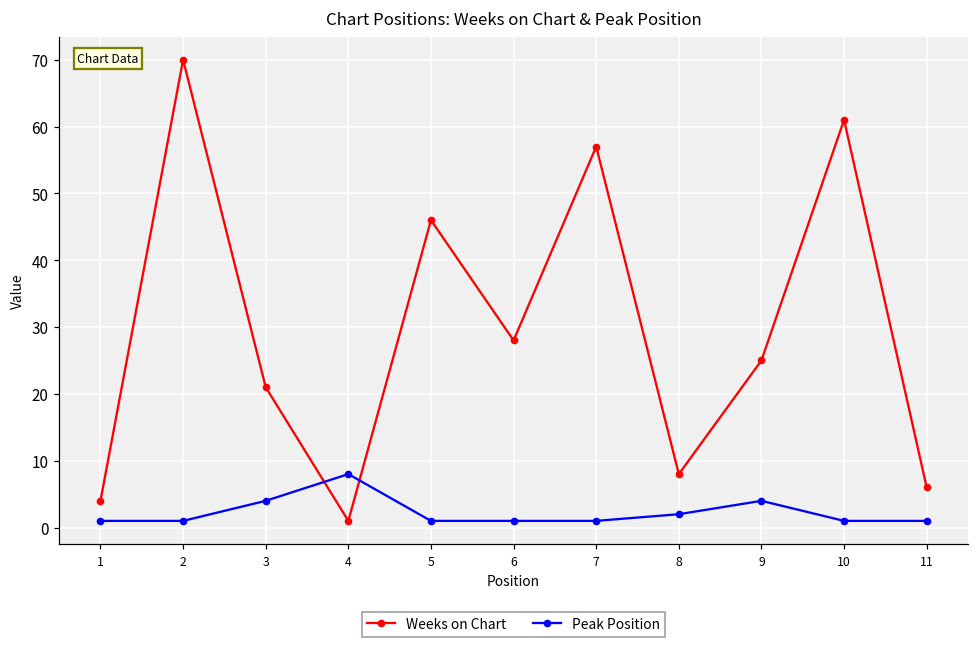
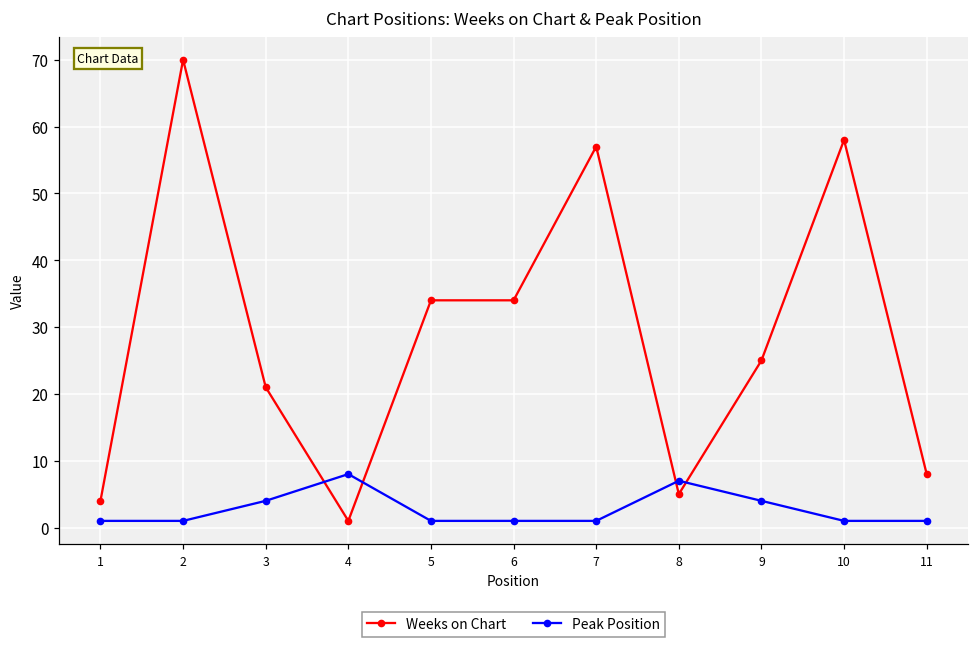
Weeks on Chart, 5: 46 -> 34
Weeks on Chart, 6: 28 -> 34
Weeks on Chart, 8: 8 -> 5
Peak Position, 8: 2 -> 7
Weeks on Chart, 10: 61 -> 58
Weeks on Chart, 11: 6 -> 8
